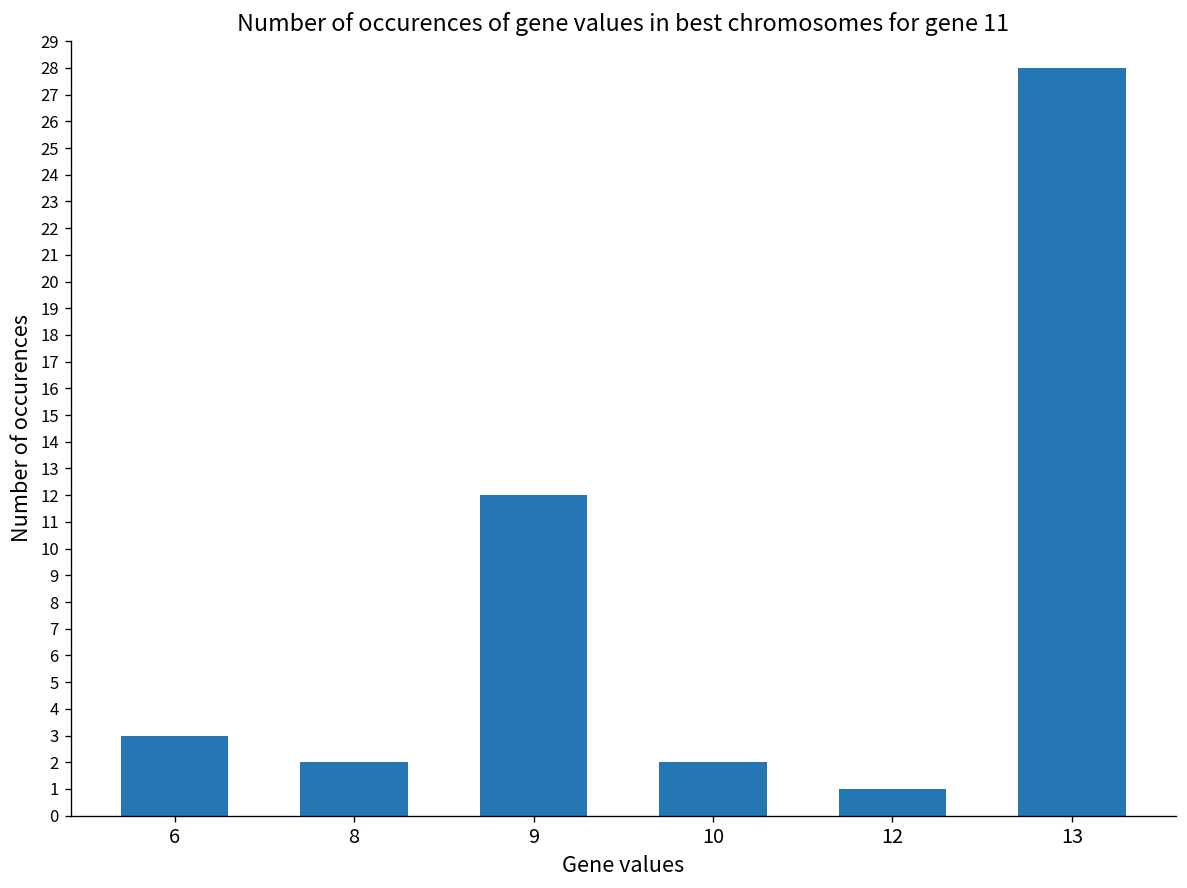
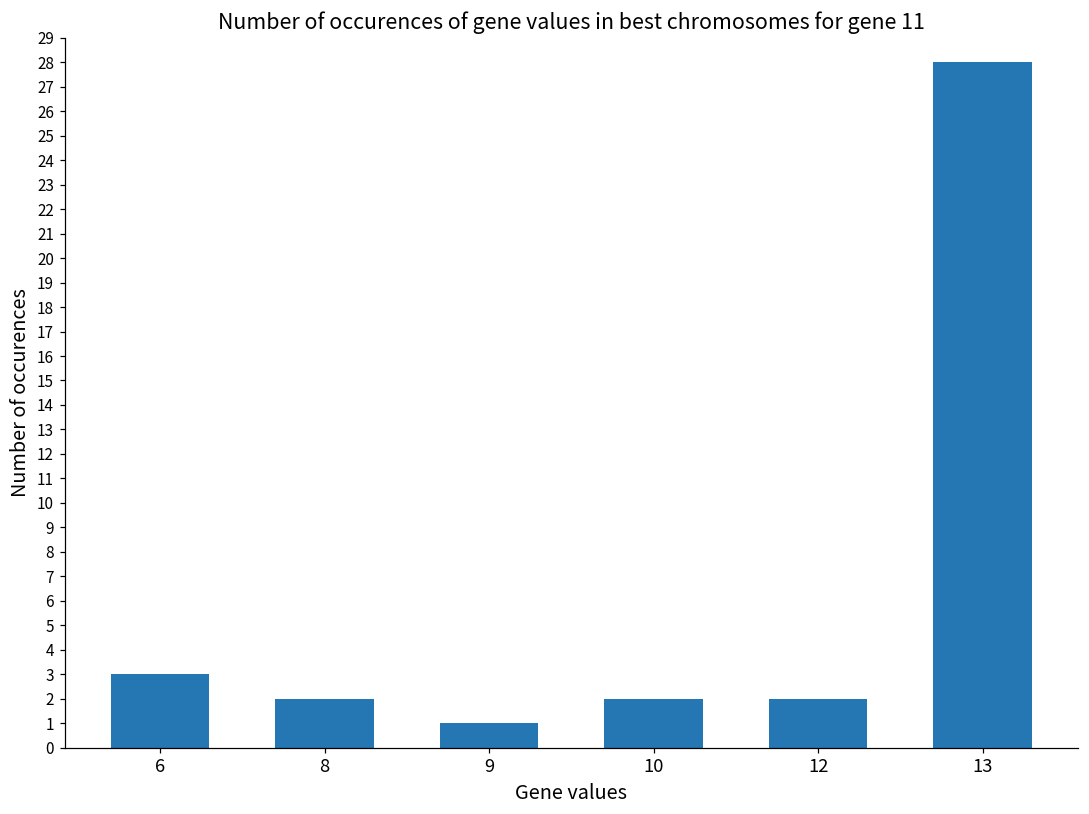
9: 12 -> 1
12: 1 -> 2
